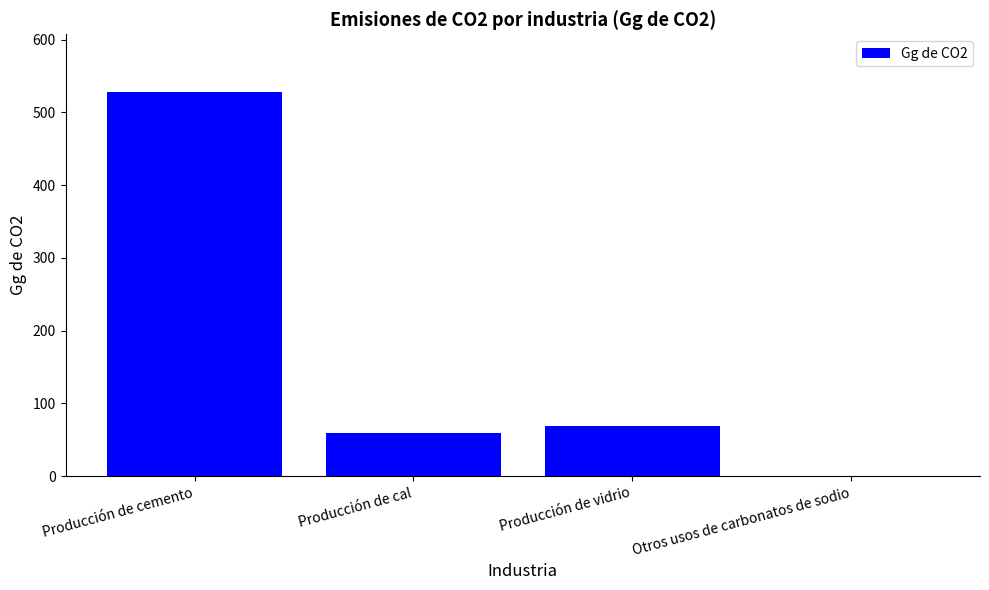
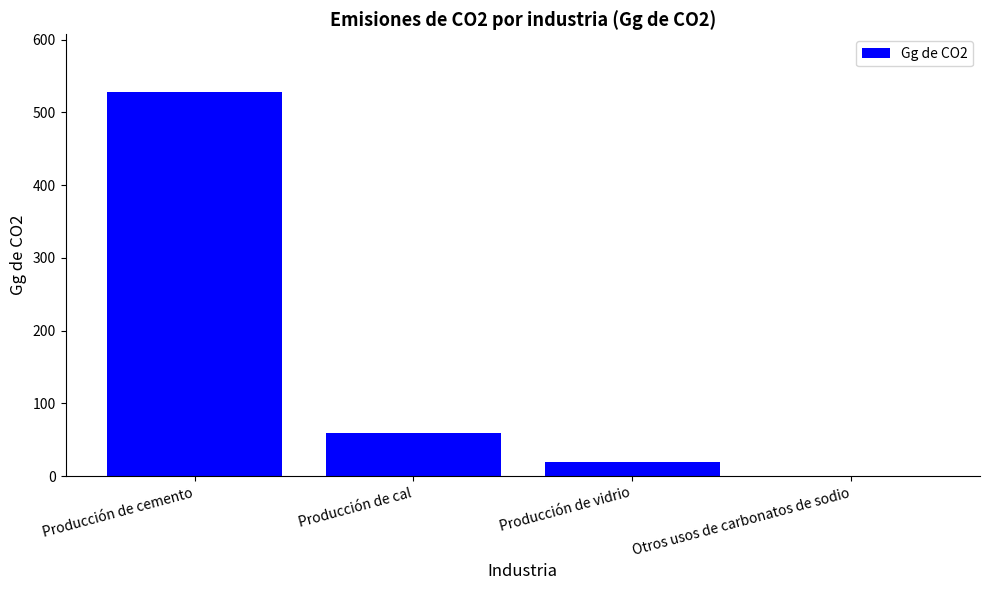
Producción de vidrio: 70 -> 20
